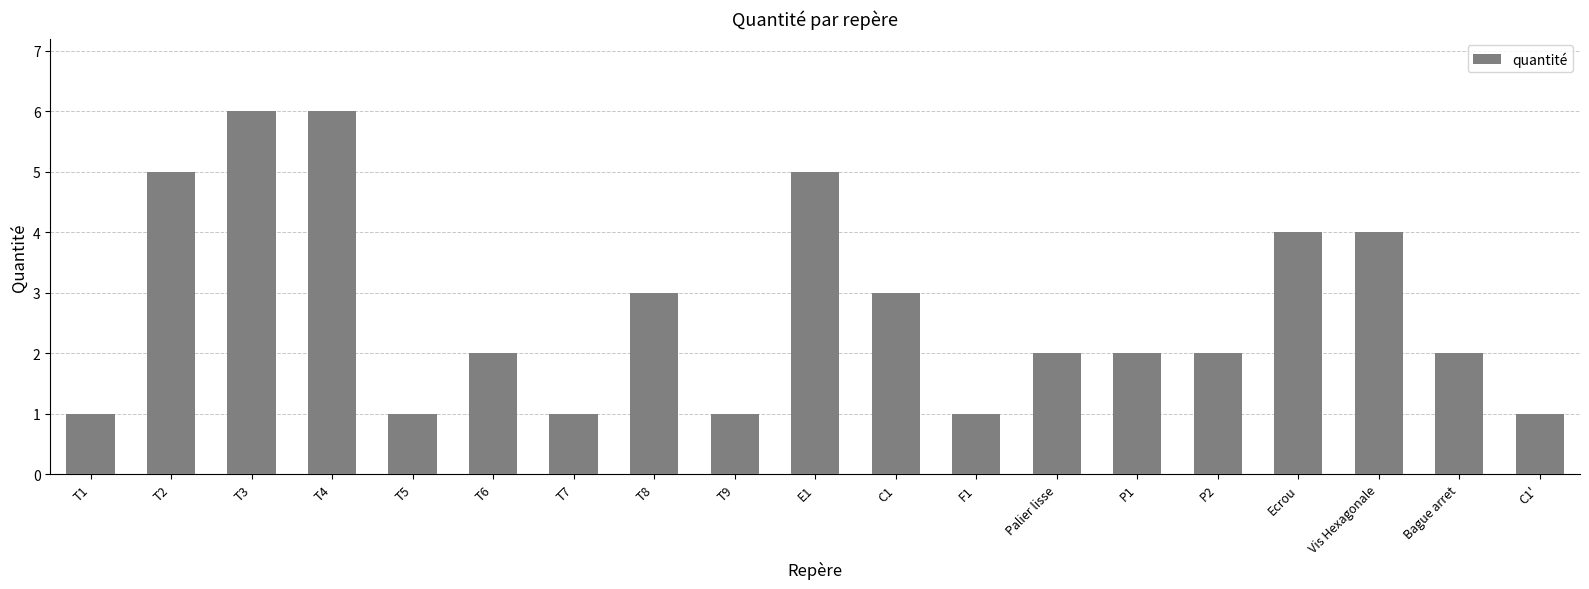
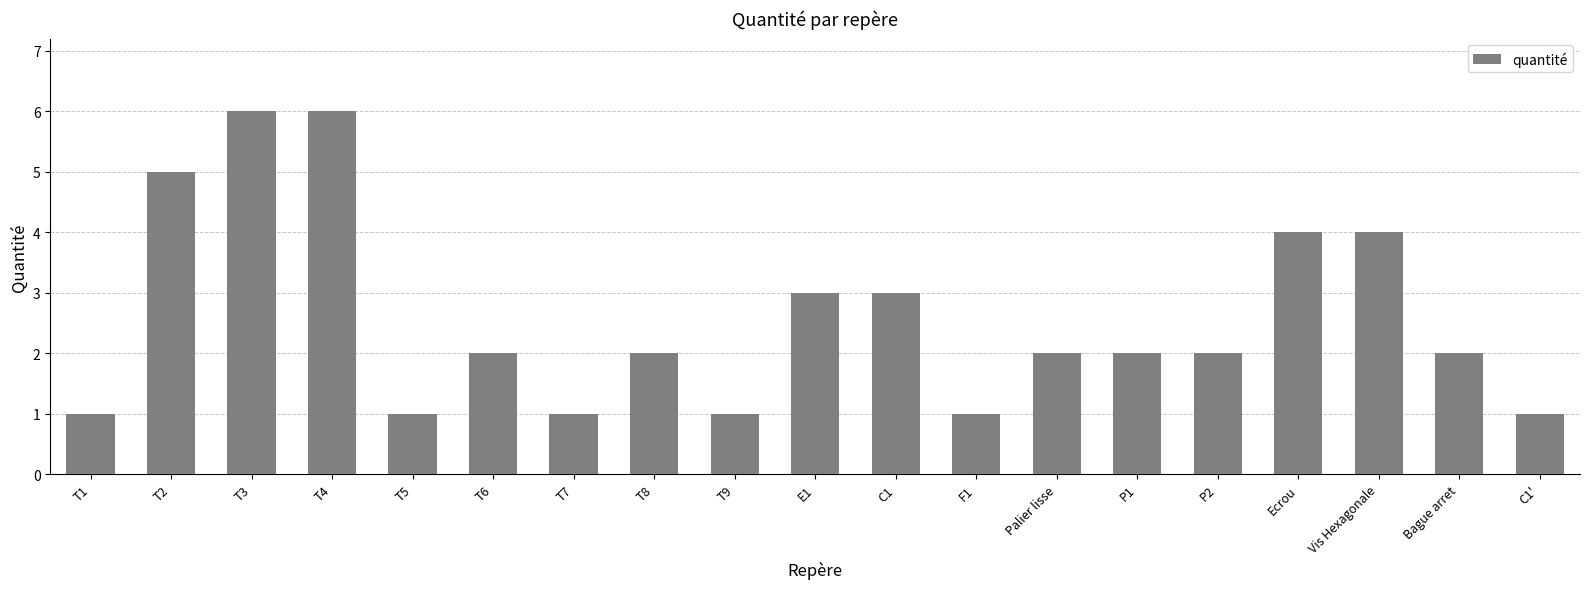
T8: 3 -> 2
E1: 5 -> 3
